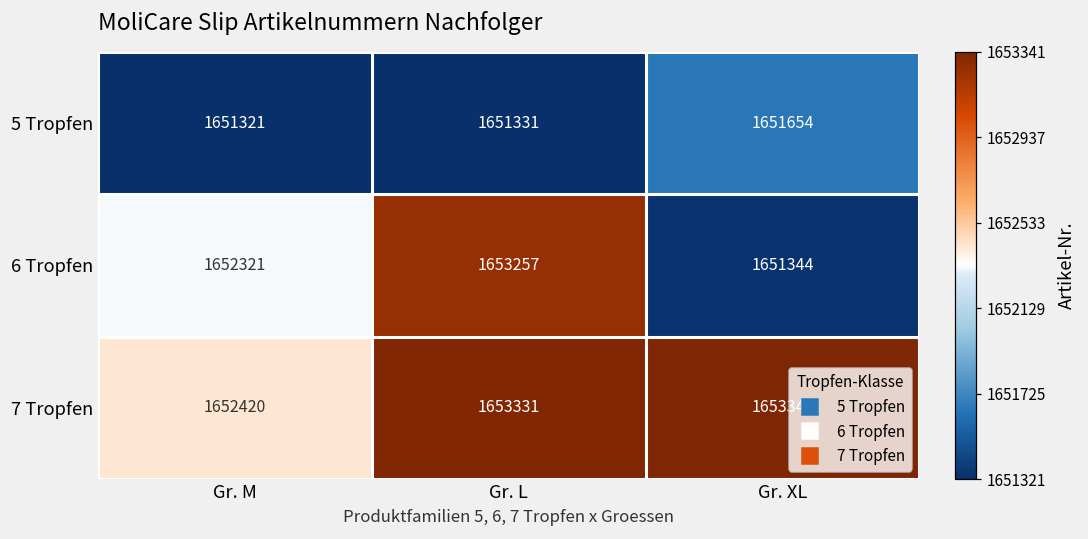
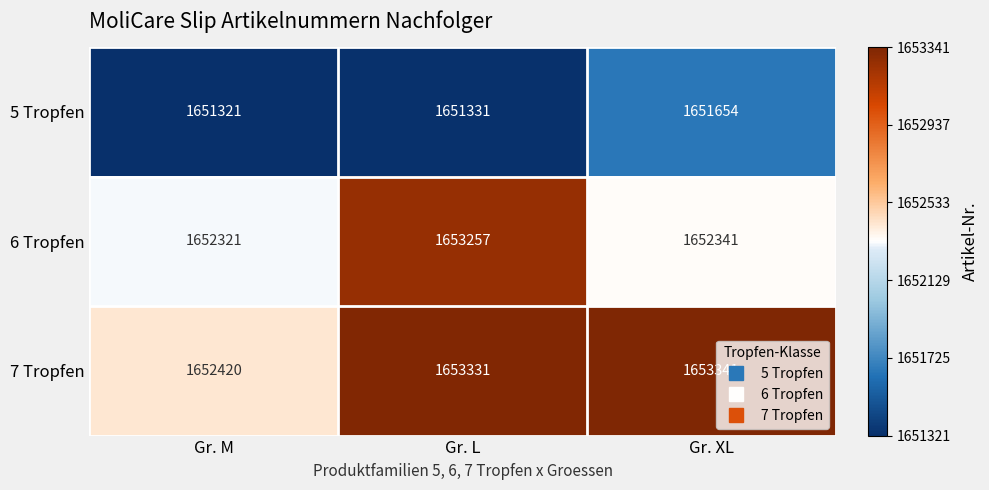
6 Tropfen, Gr. XL: 1651344 -> 1652341
